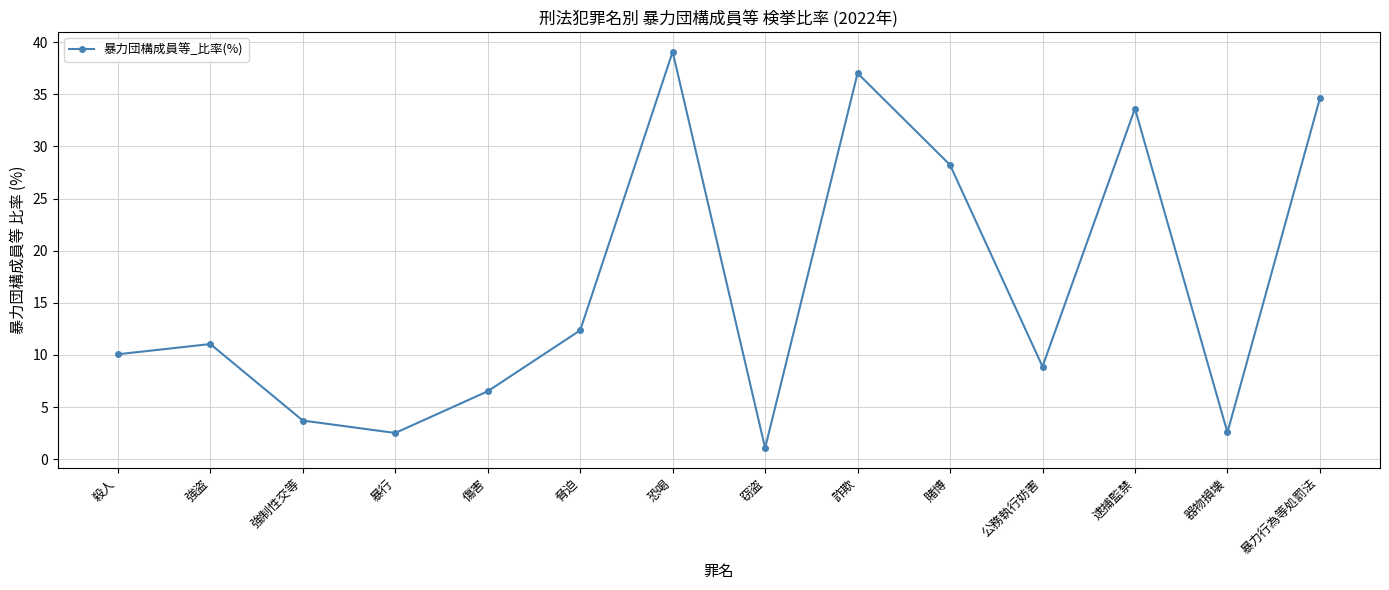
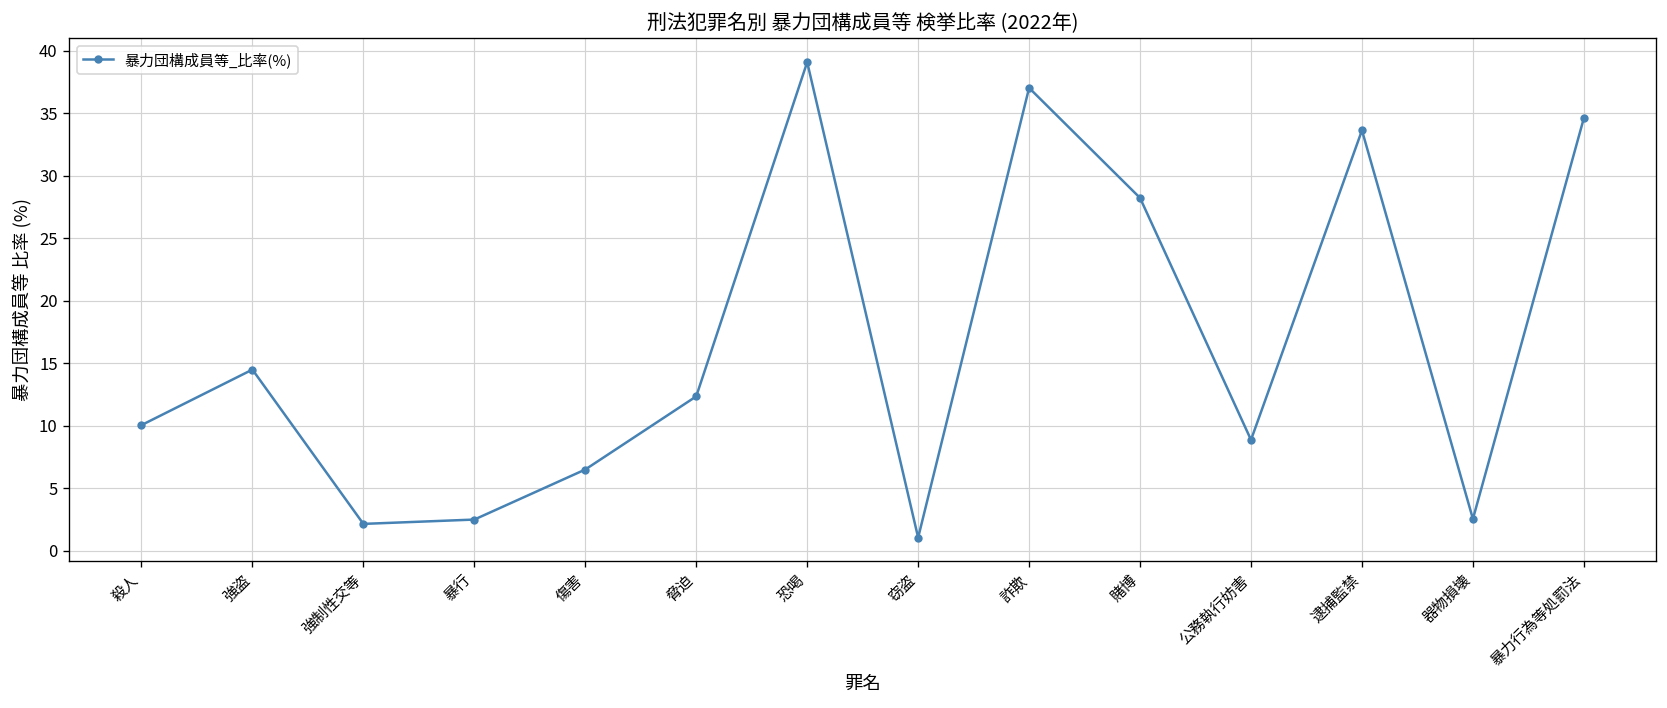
強盗: 11.0 -> 14.5
強制性交等: 3.7 -> 2.2
